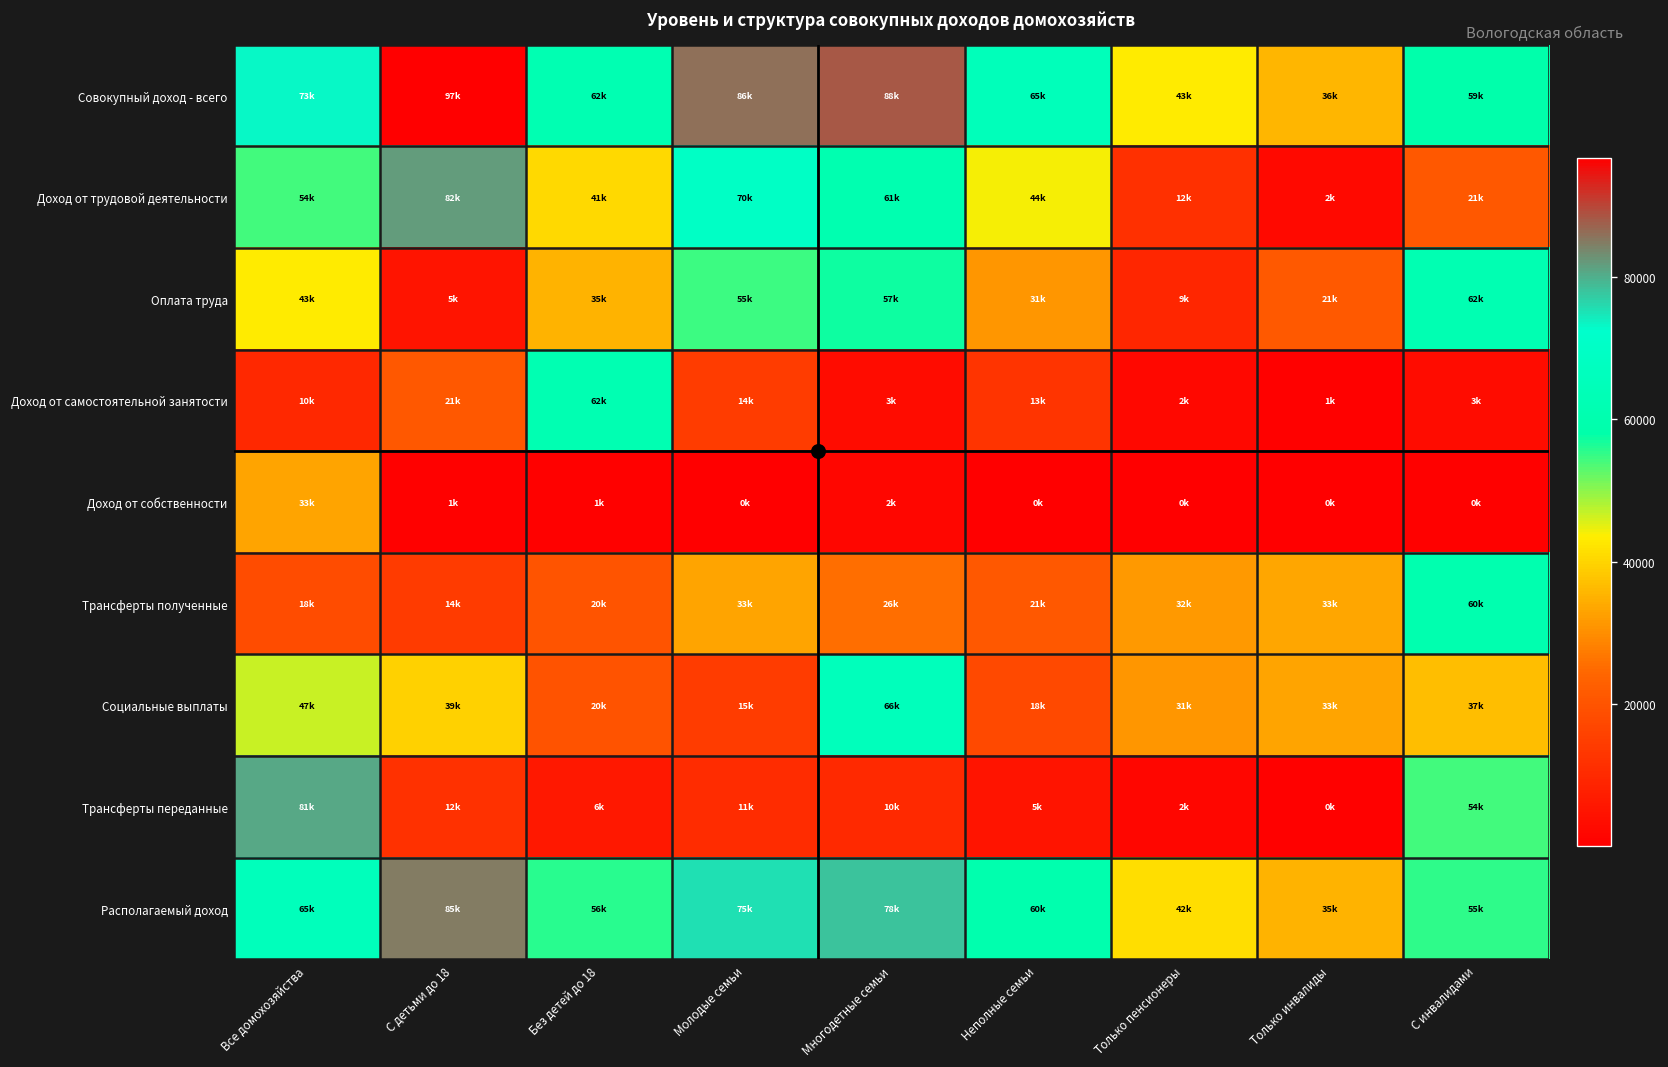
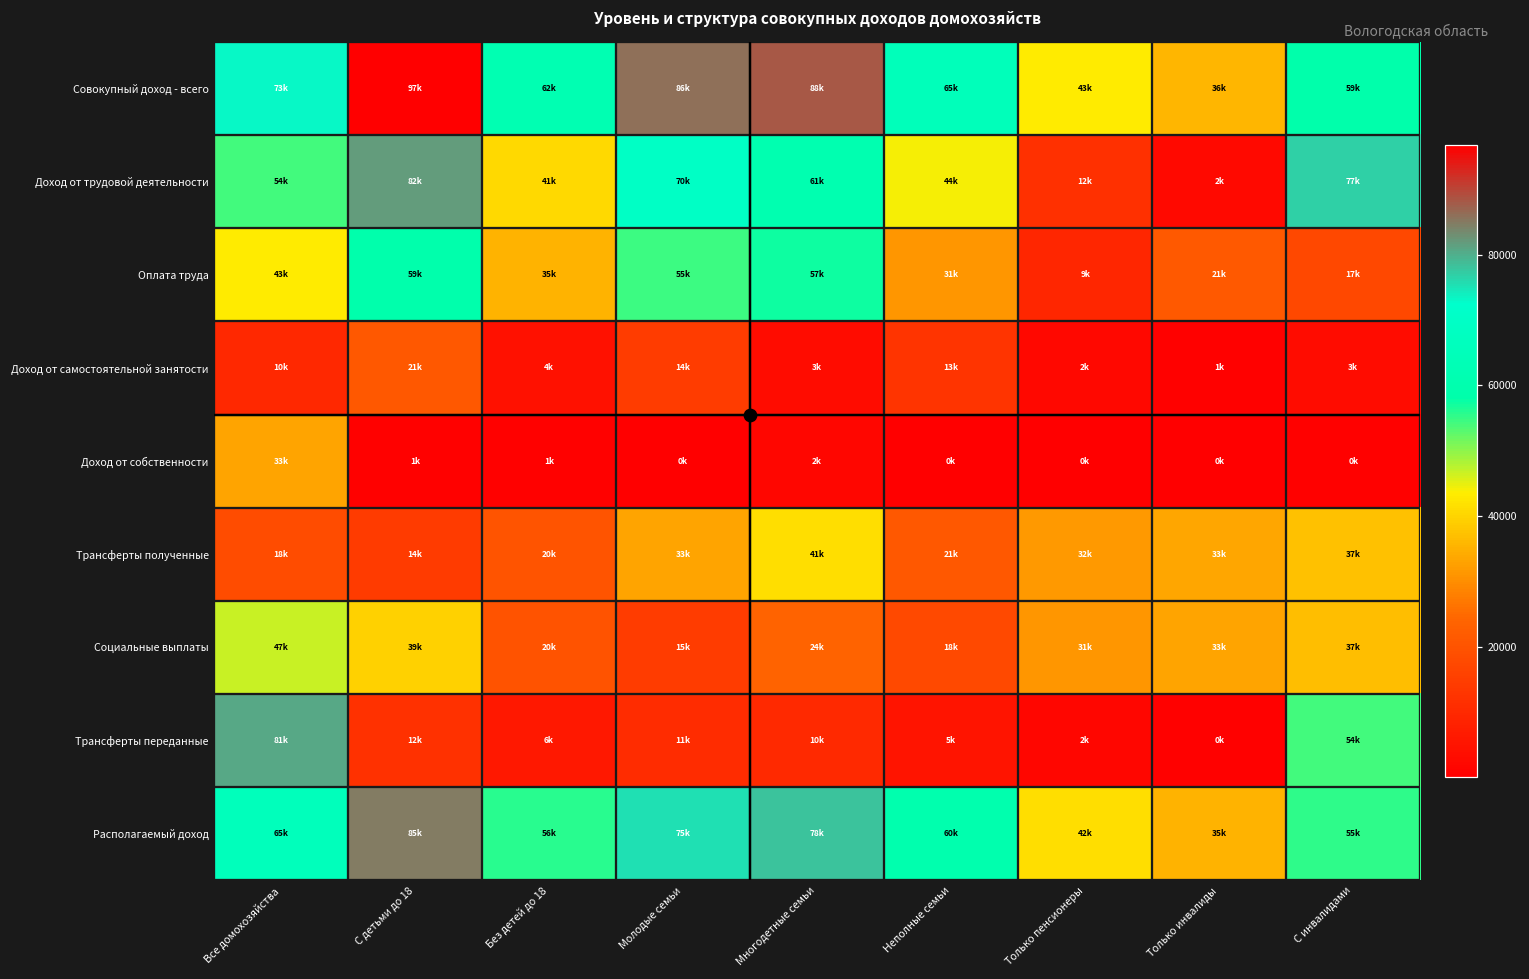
Доход от трудовой деятельности, С инвалидами: 21k -> 77k
Оплата труда, С детьми до 18: 5k -> 59k
Оплата труда, С инвалидами: 62k -> 17k
Доход от самостоятельной занятости, Без детей до 18: 62k -> 4k
Трансферты полученные, Многодетные семьи: 26k -> 41k
Трансферты полученные, С инвалидами: 60k -> 37k
Социальные выплаты, Многодетные семьи: 66k -> 24k
